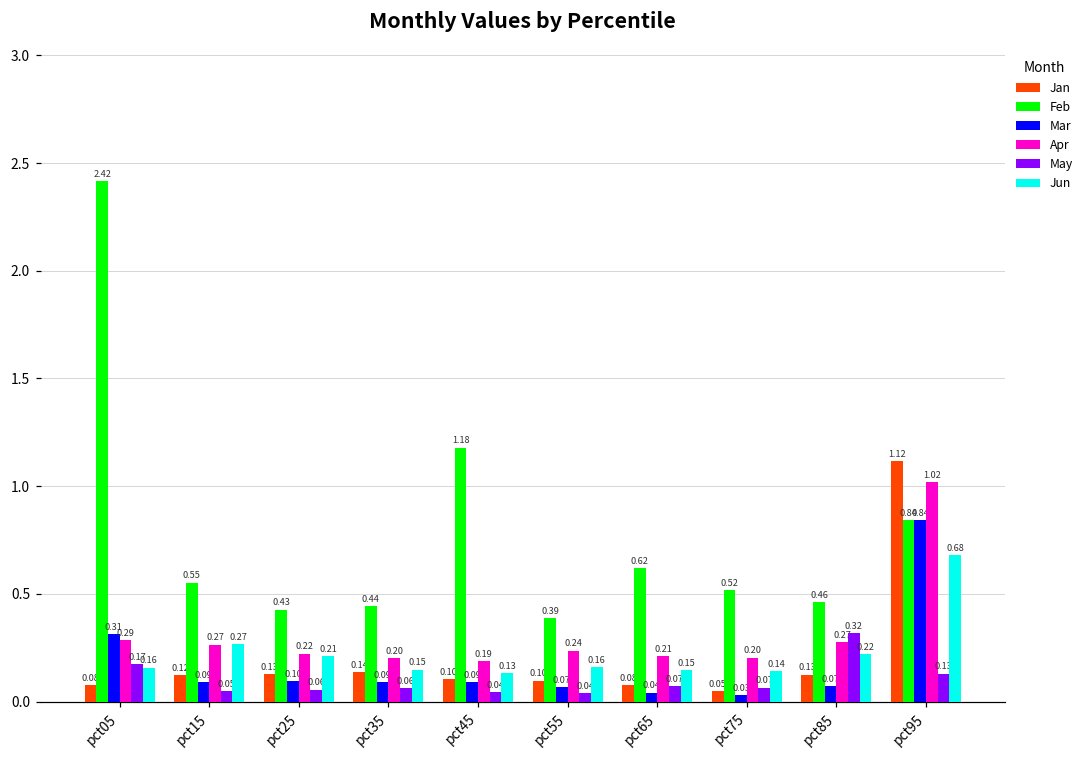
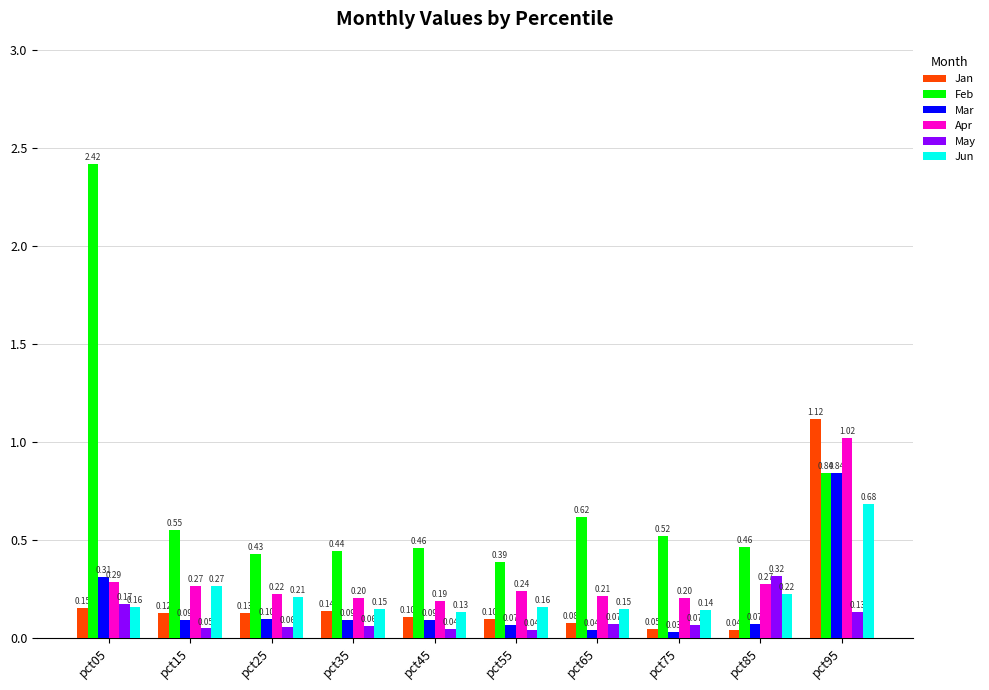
Jan, pct05: 0.08 -> 0.15
Feb, pct45: 1.18 -> 0.46
Jan, pct85: 0.13 -> 0.04
